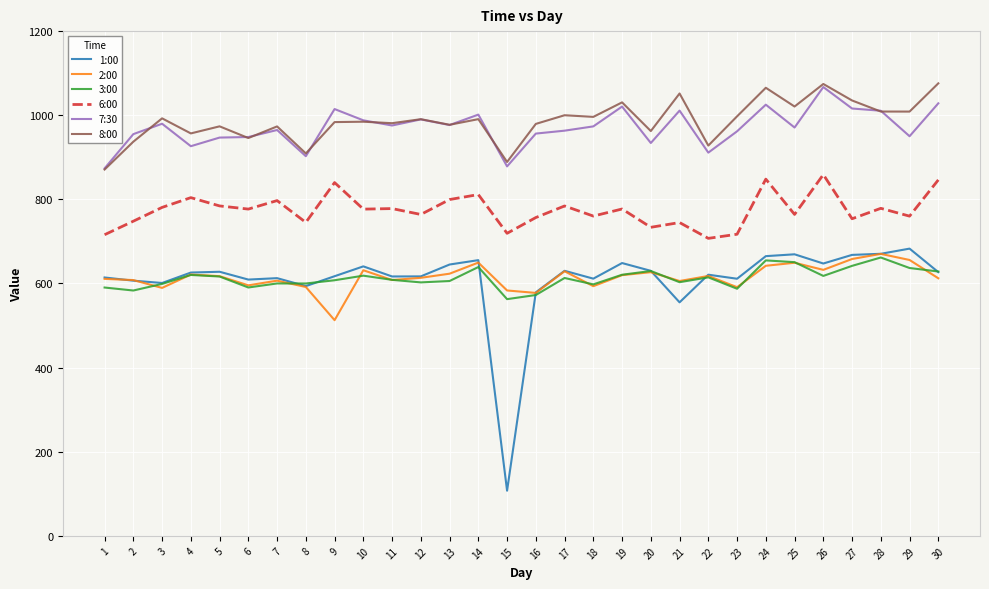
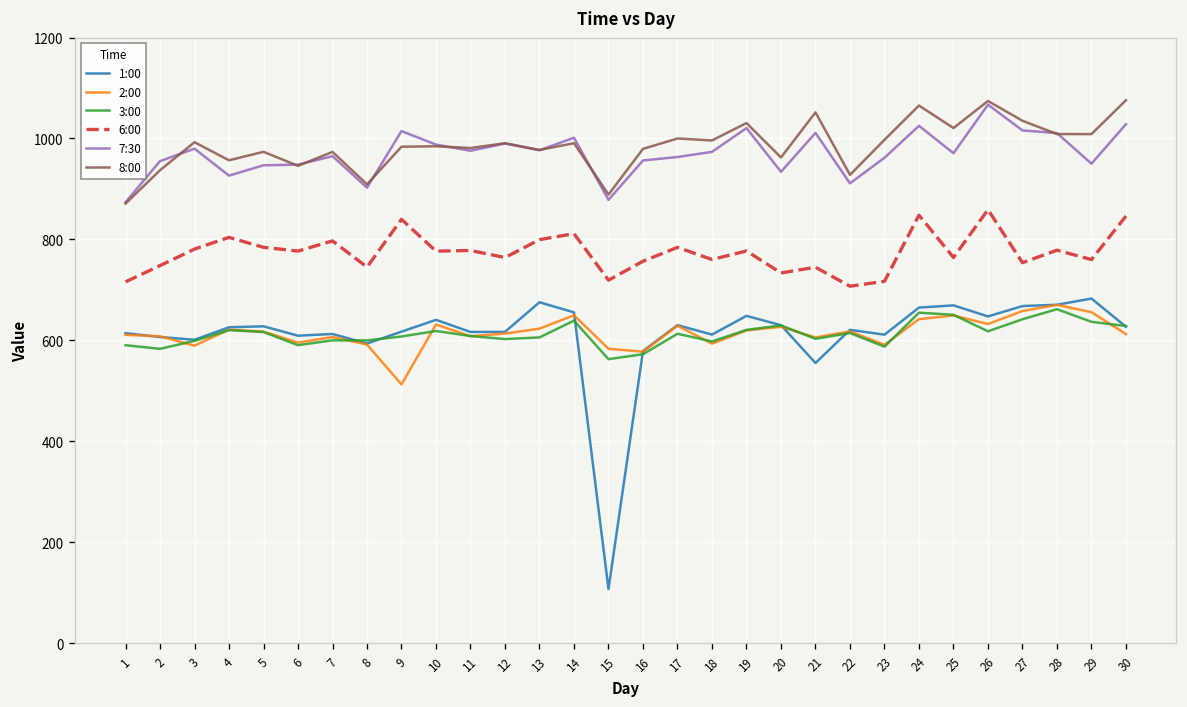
1:00, 13: 650 -> 680
